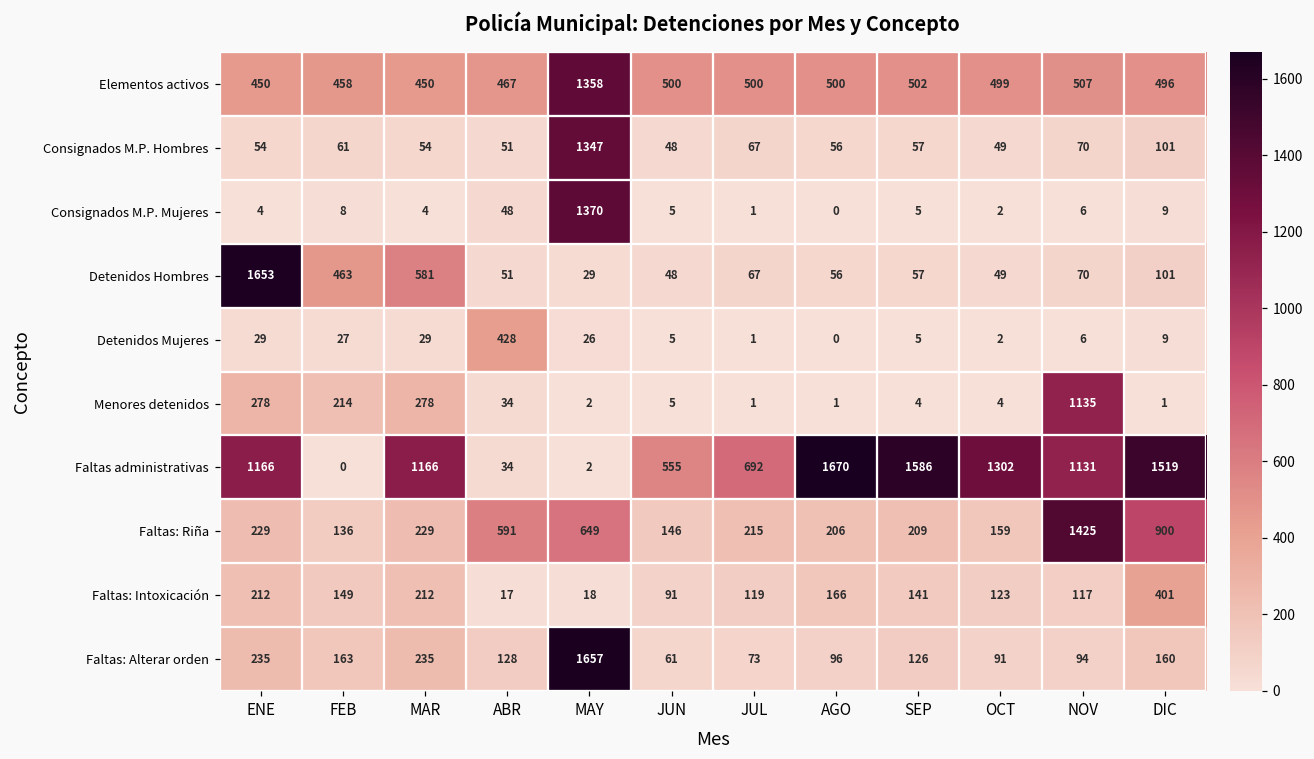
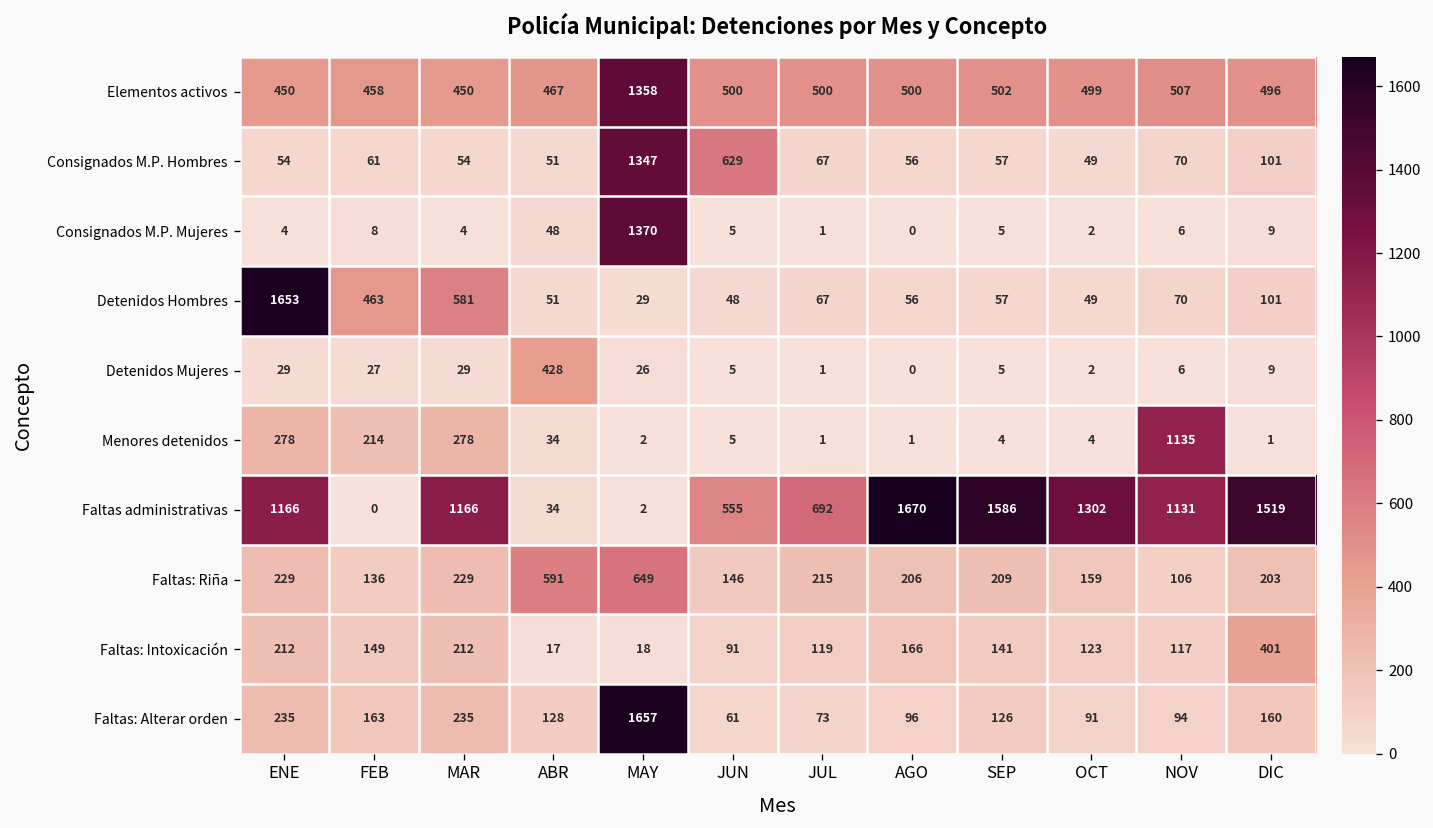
Consignados M.P. Hombres, JUN: 48 -> 629
Faltas: Riña, NOV: 1425 -> 106
Faltas: Riña, DIC: 900 -> 203
